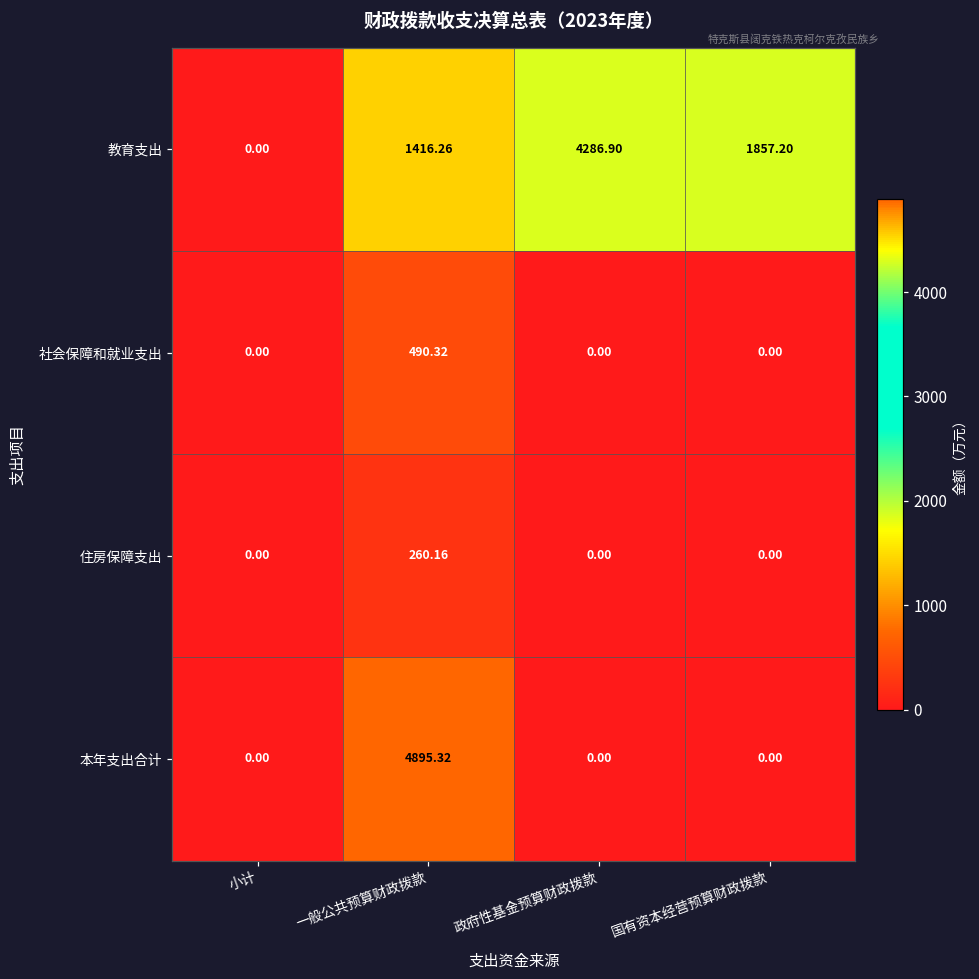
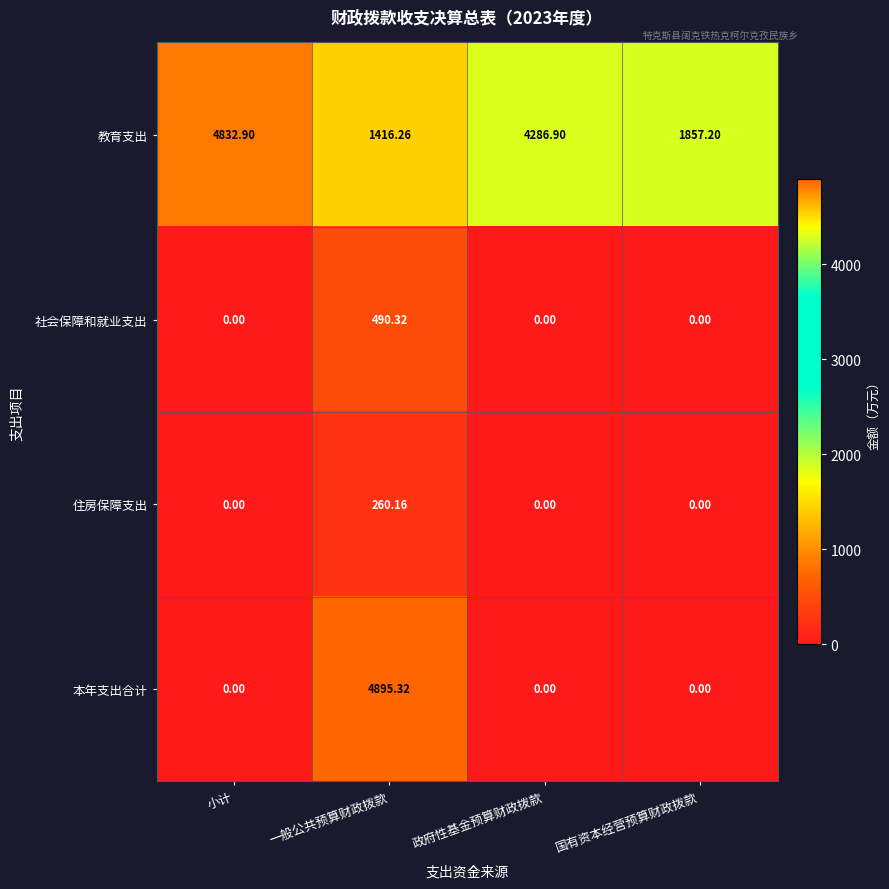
教育支出, 小计: 0.00 -> 4832.90
